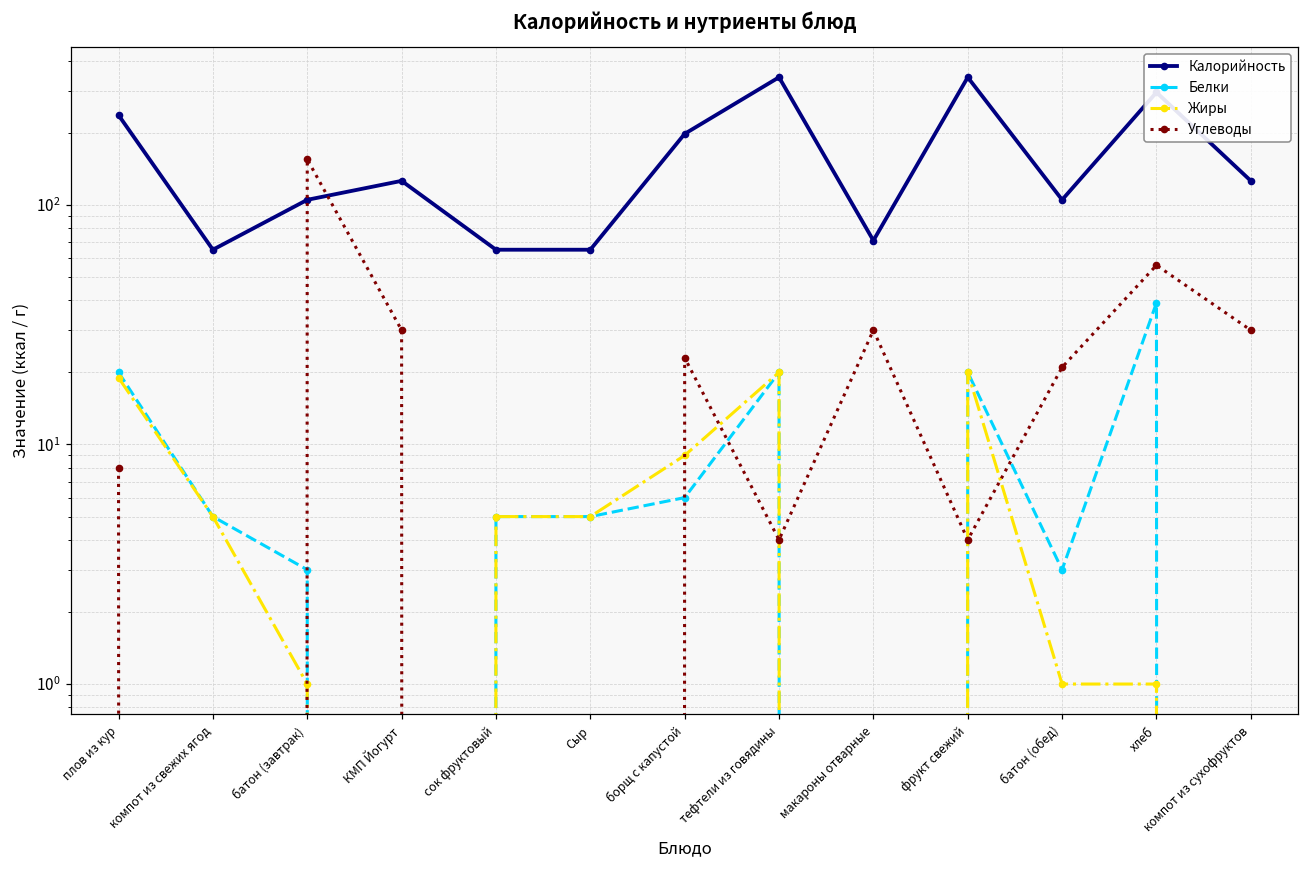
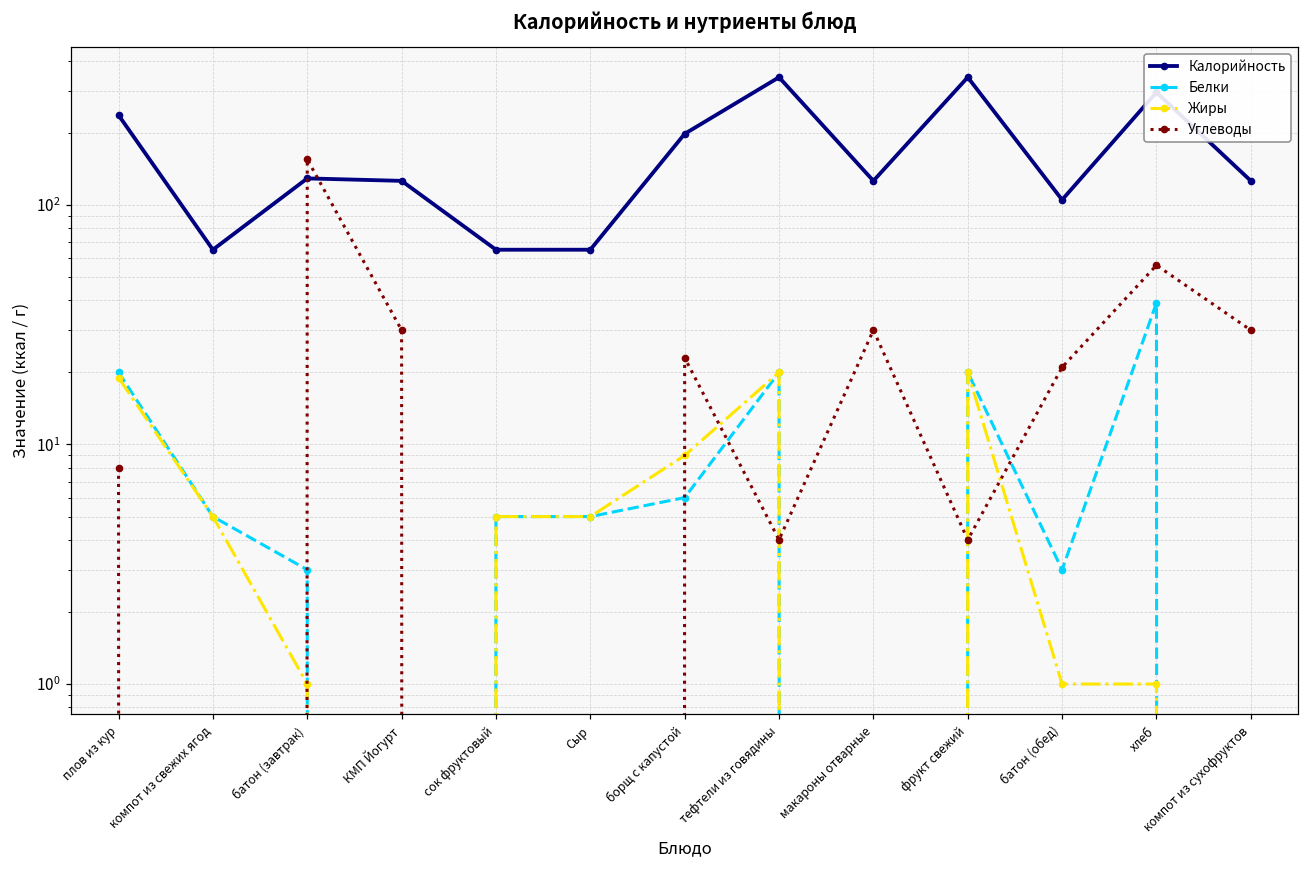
Калорийность, батон (завтрак): 110 -> 130
Калорийность, макароны отварные: 71 -> 130
